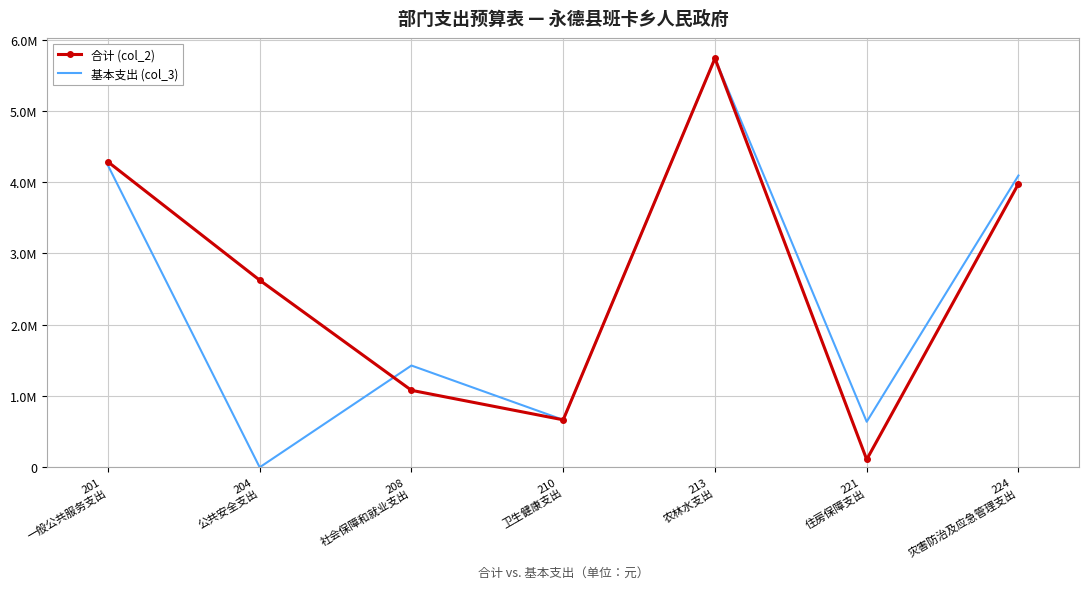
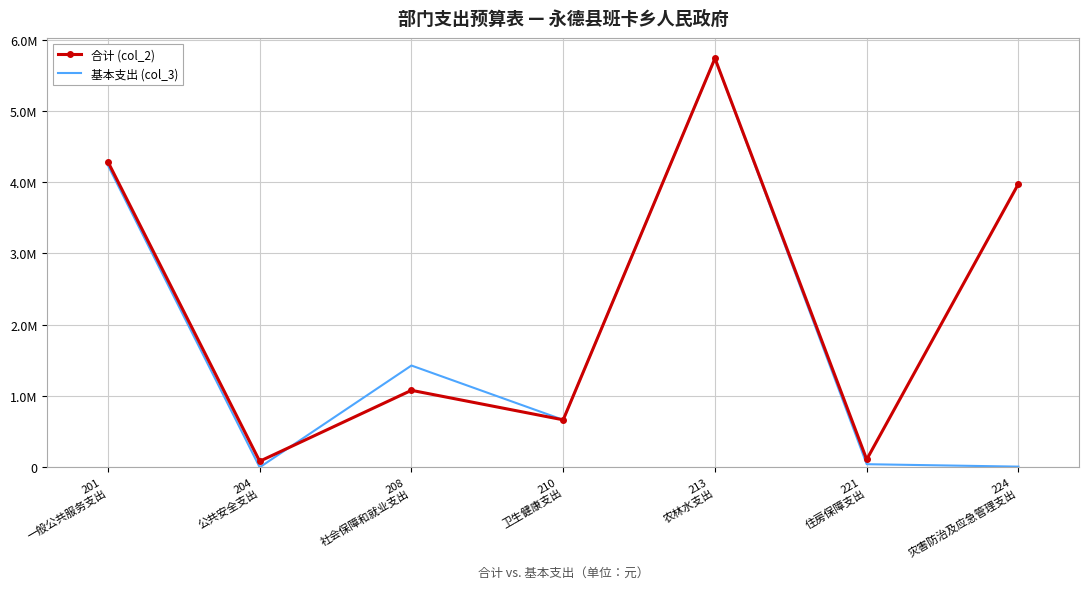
合计 (col_2), 204 公共安全支出: 2600000 -> 100000
基本支出 (col_3), 221 住房保障支出: 600000 -> 0
基本支出 (col_3), 224 灾害防治及应急管理支出: 4100000 -> 0
